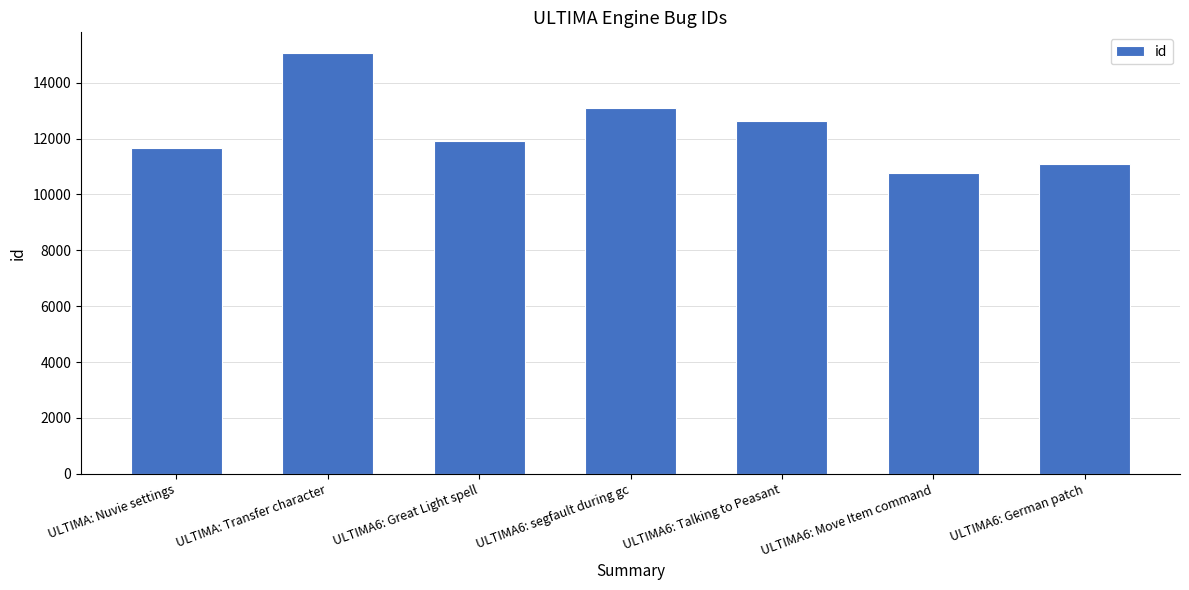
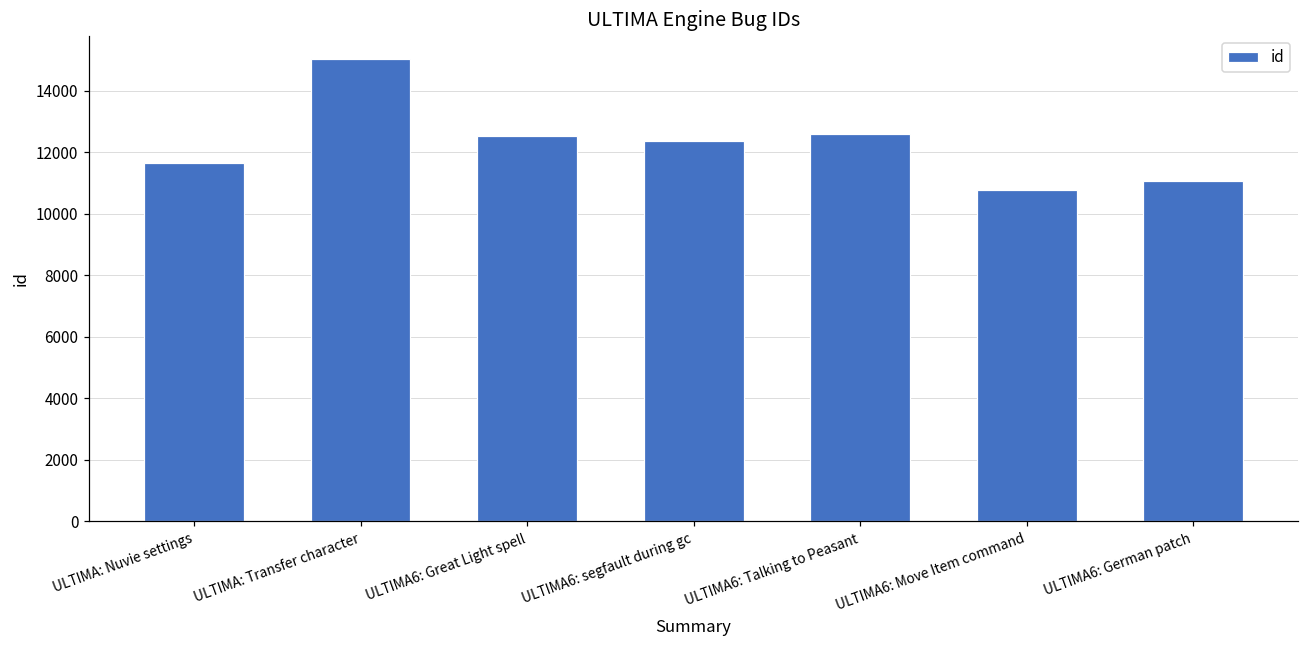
ULTIMA6: Great Light spell: 11900 -> 12500
ULTIMA6: segfault during gc: 13100 -> 12400
